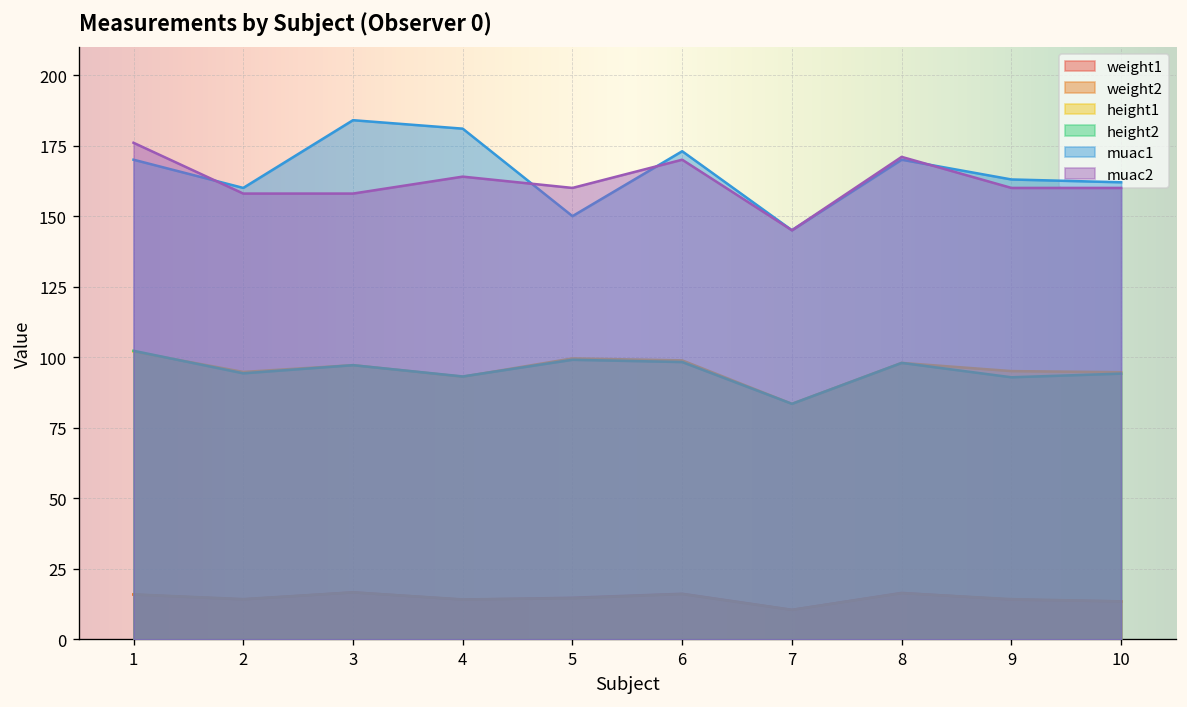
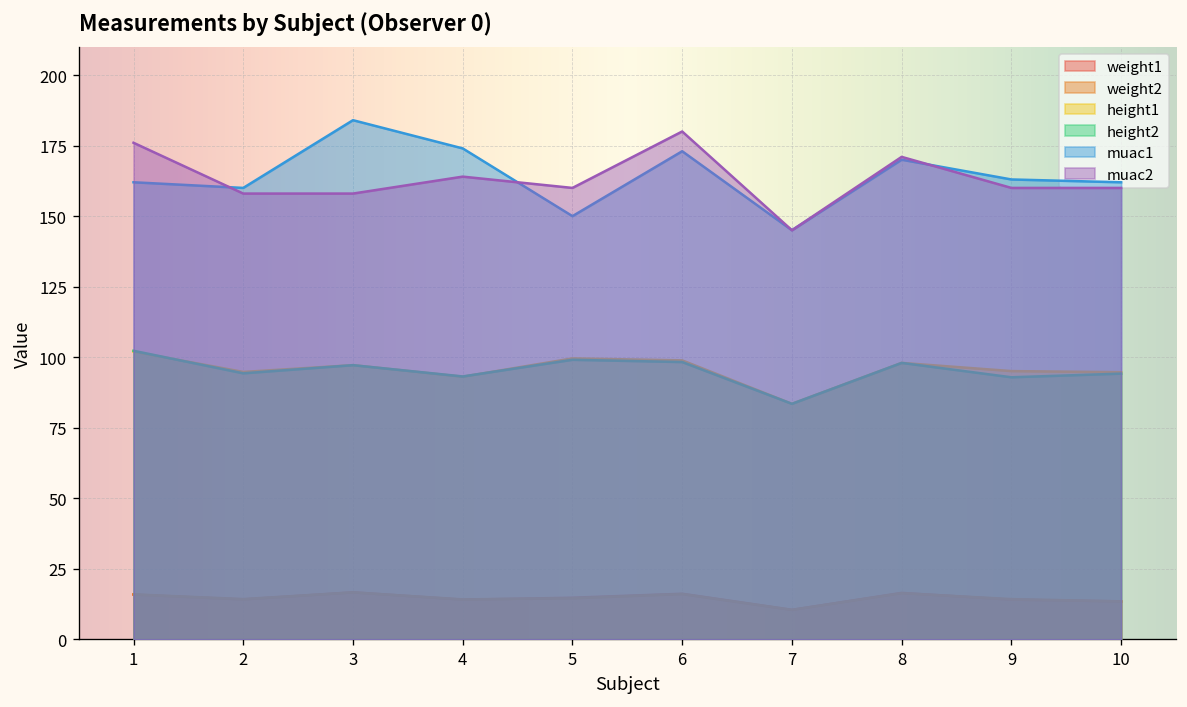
muac1, 1: 170 -> 162
muac1, 4: 181 -> 174
muac2, 6: 170 -> 180
